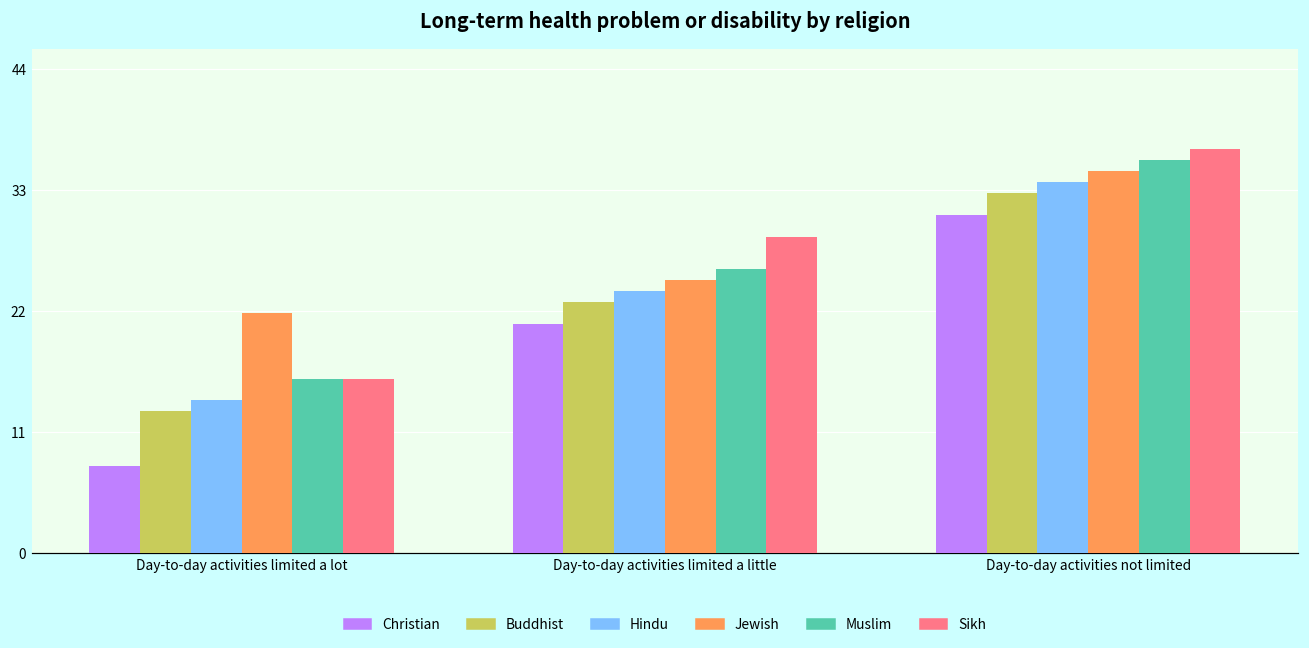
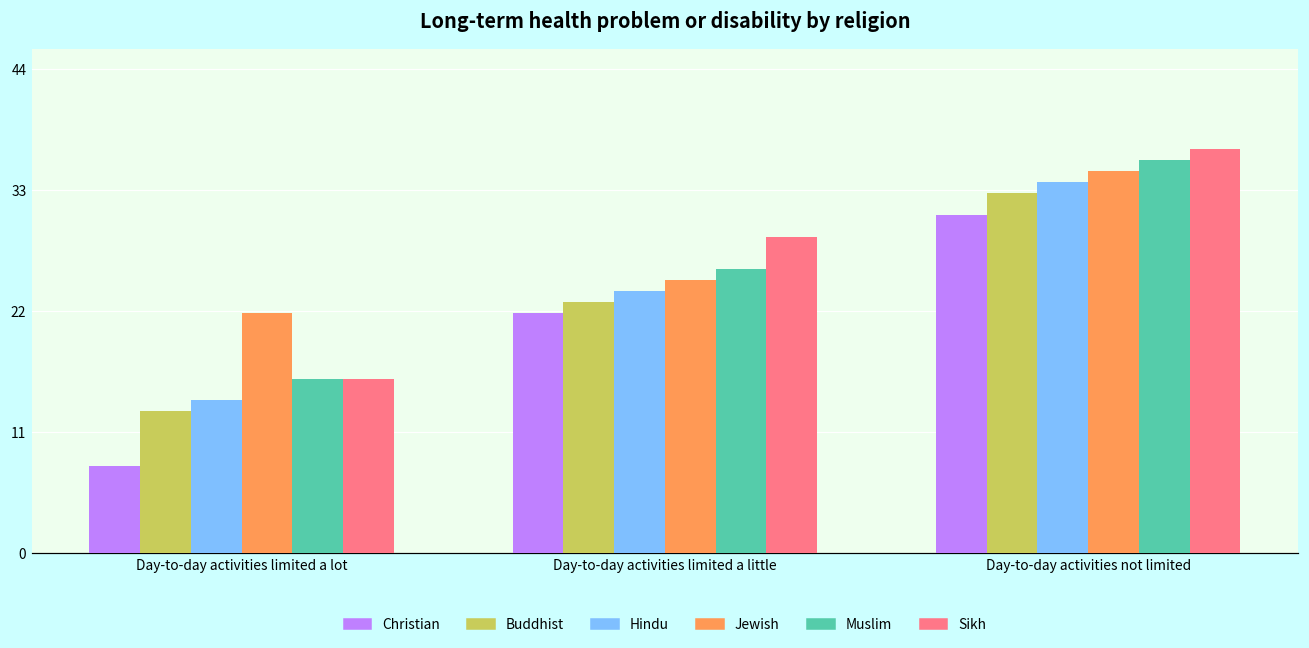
Christian, Day-to-day activities limited a little: 21 -> 22
